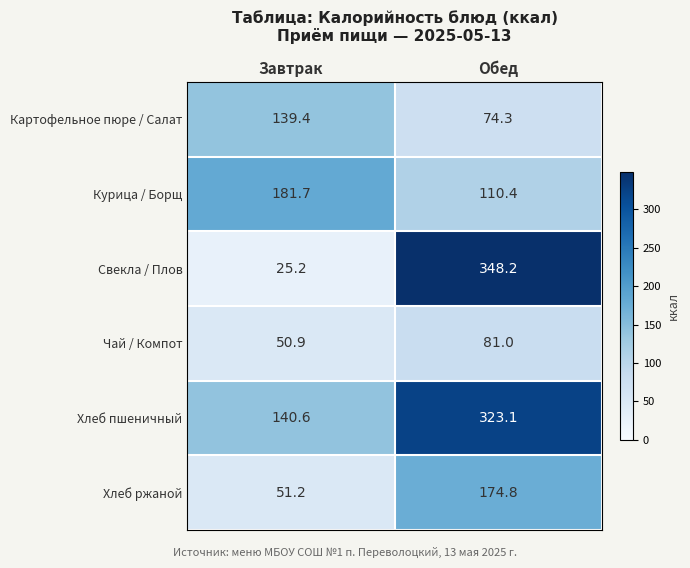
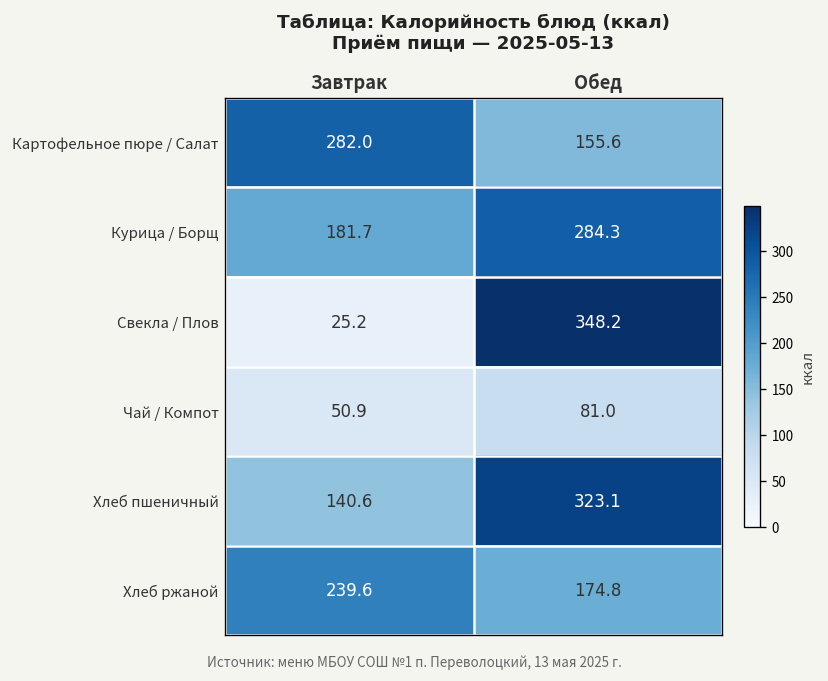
Картофельное пюре / Салат, Завтрак: 139.4 -> 282.0
Картофельное пюре / Салат, Обед: 74.3 -> 155.6
Курица / Борщ, Обед: 110.4 -> 284.3
Хлеб ржаной, Завтрак: 51.2 -> 239.6
